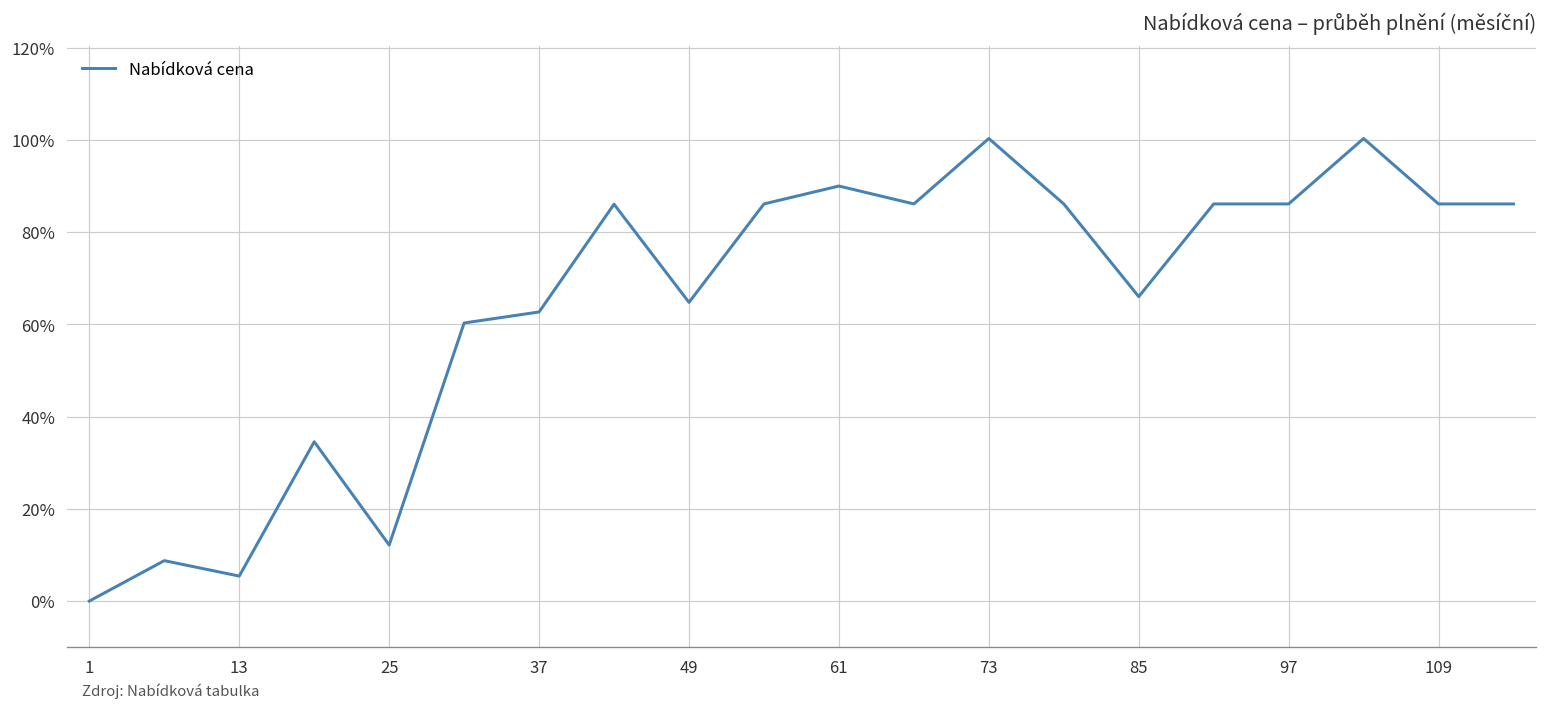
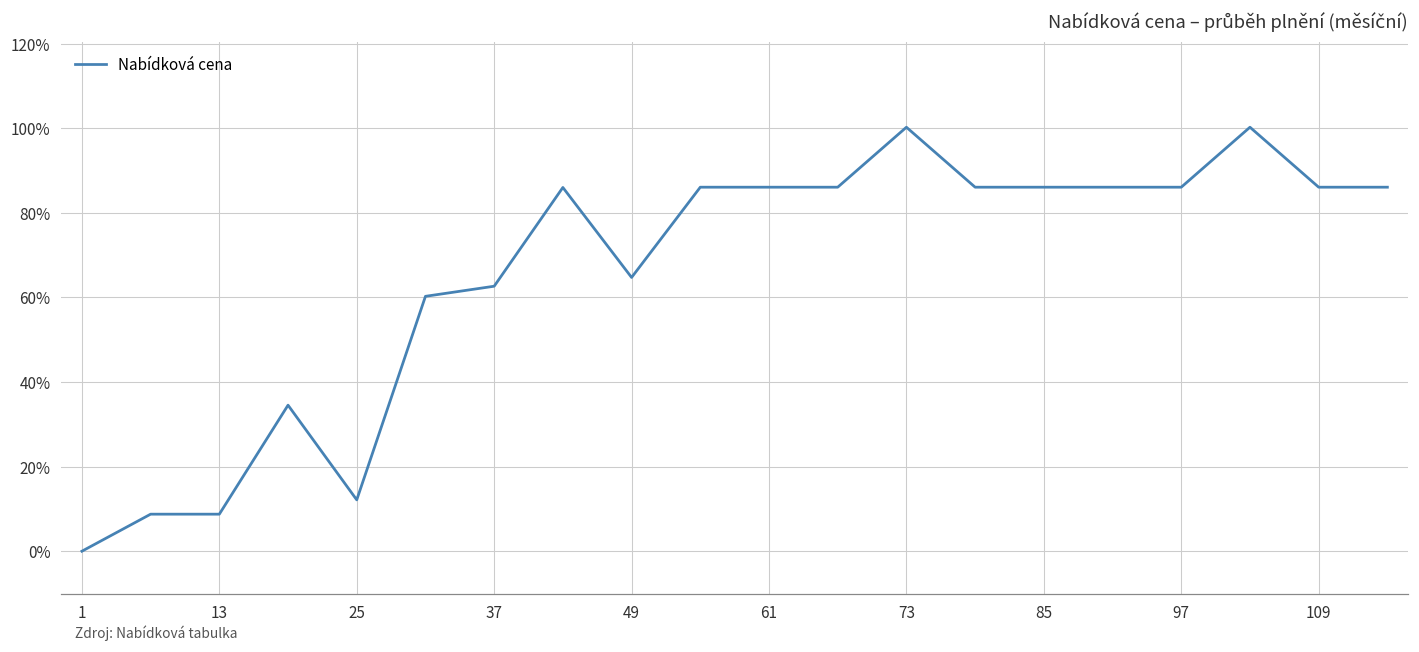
13: 5% -> 9%
61: 90% -> 86%
85: 66% -> 86%
